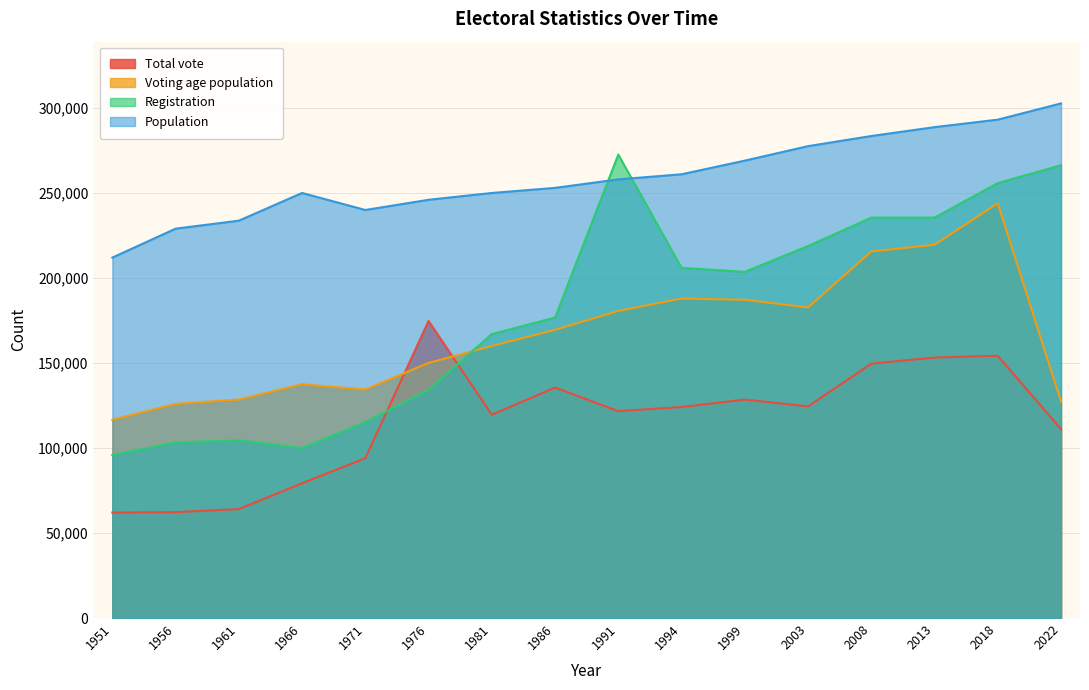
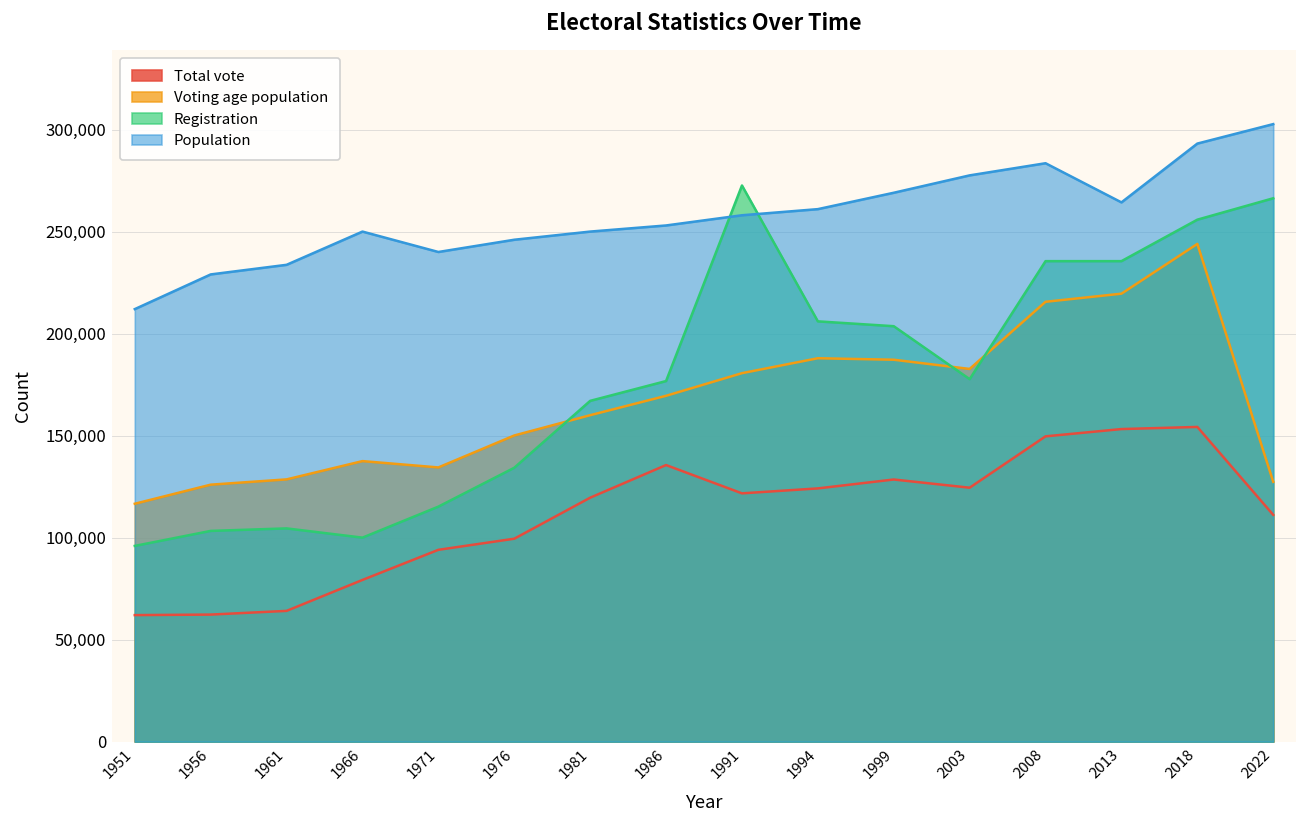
Total vote, 1976: 175,000 -> 99,000
Registration, 2003: 219,000 -> 178,000
Population, 2013: 289,000 -> 264,000
